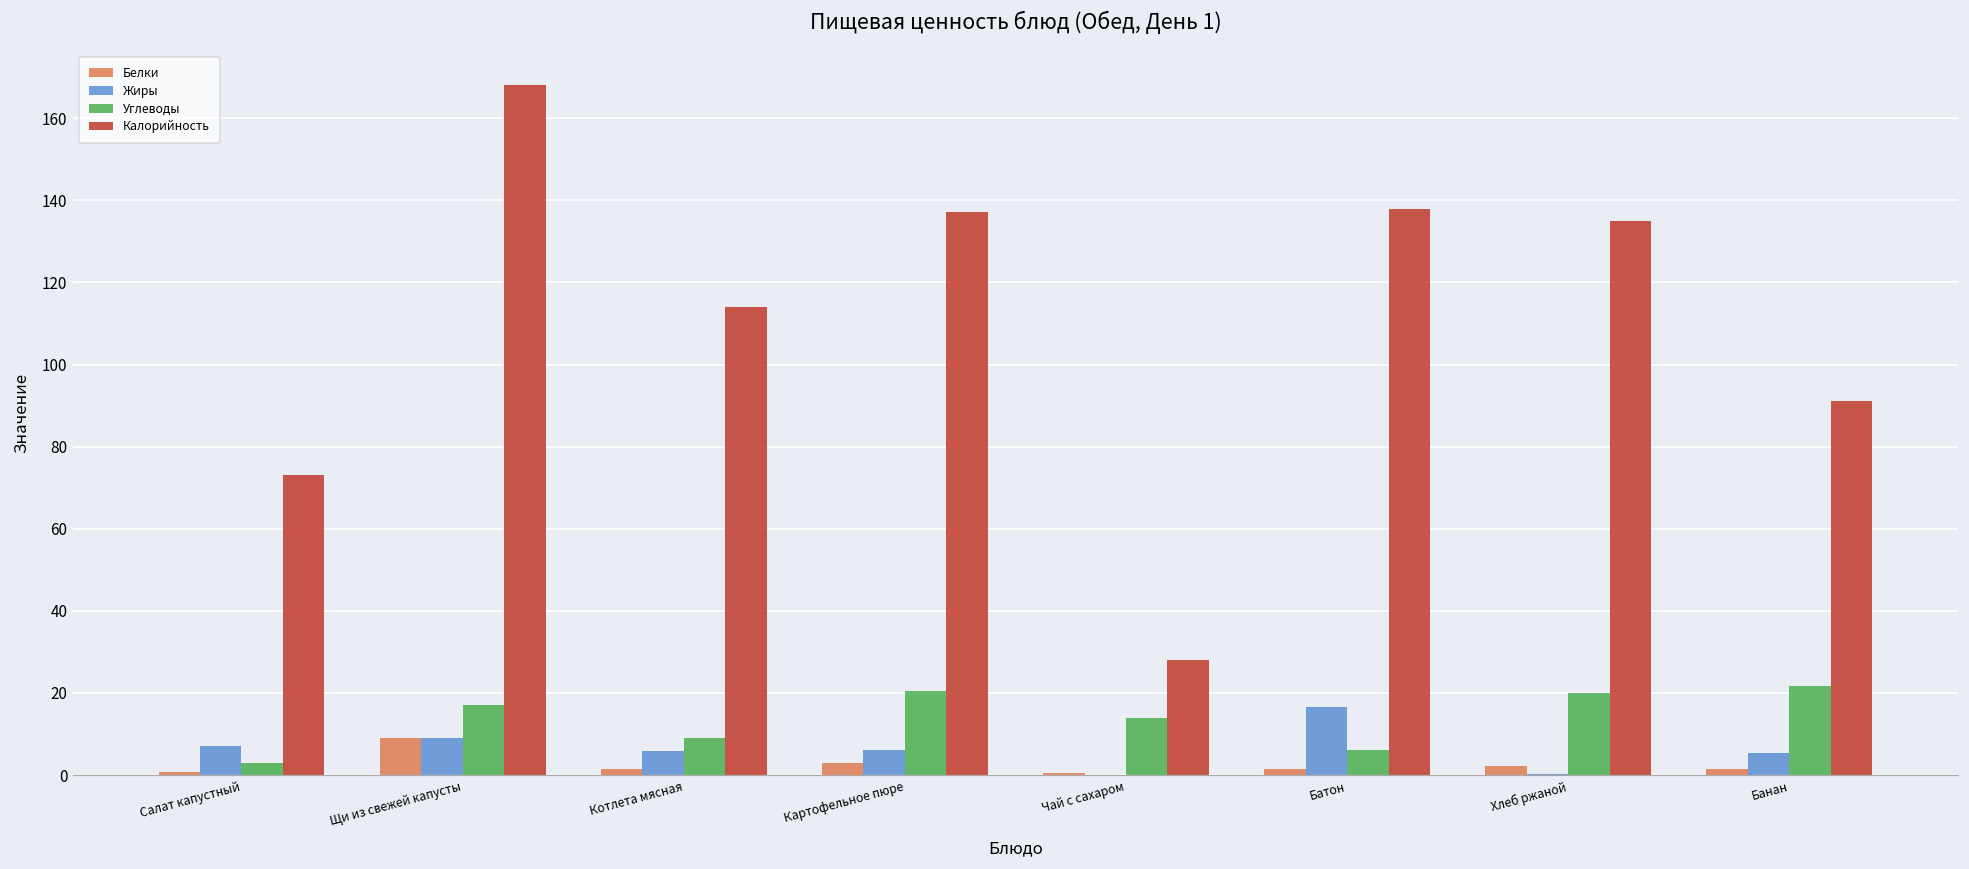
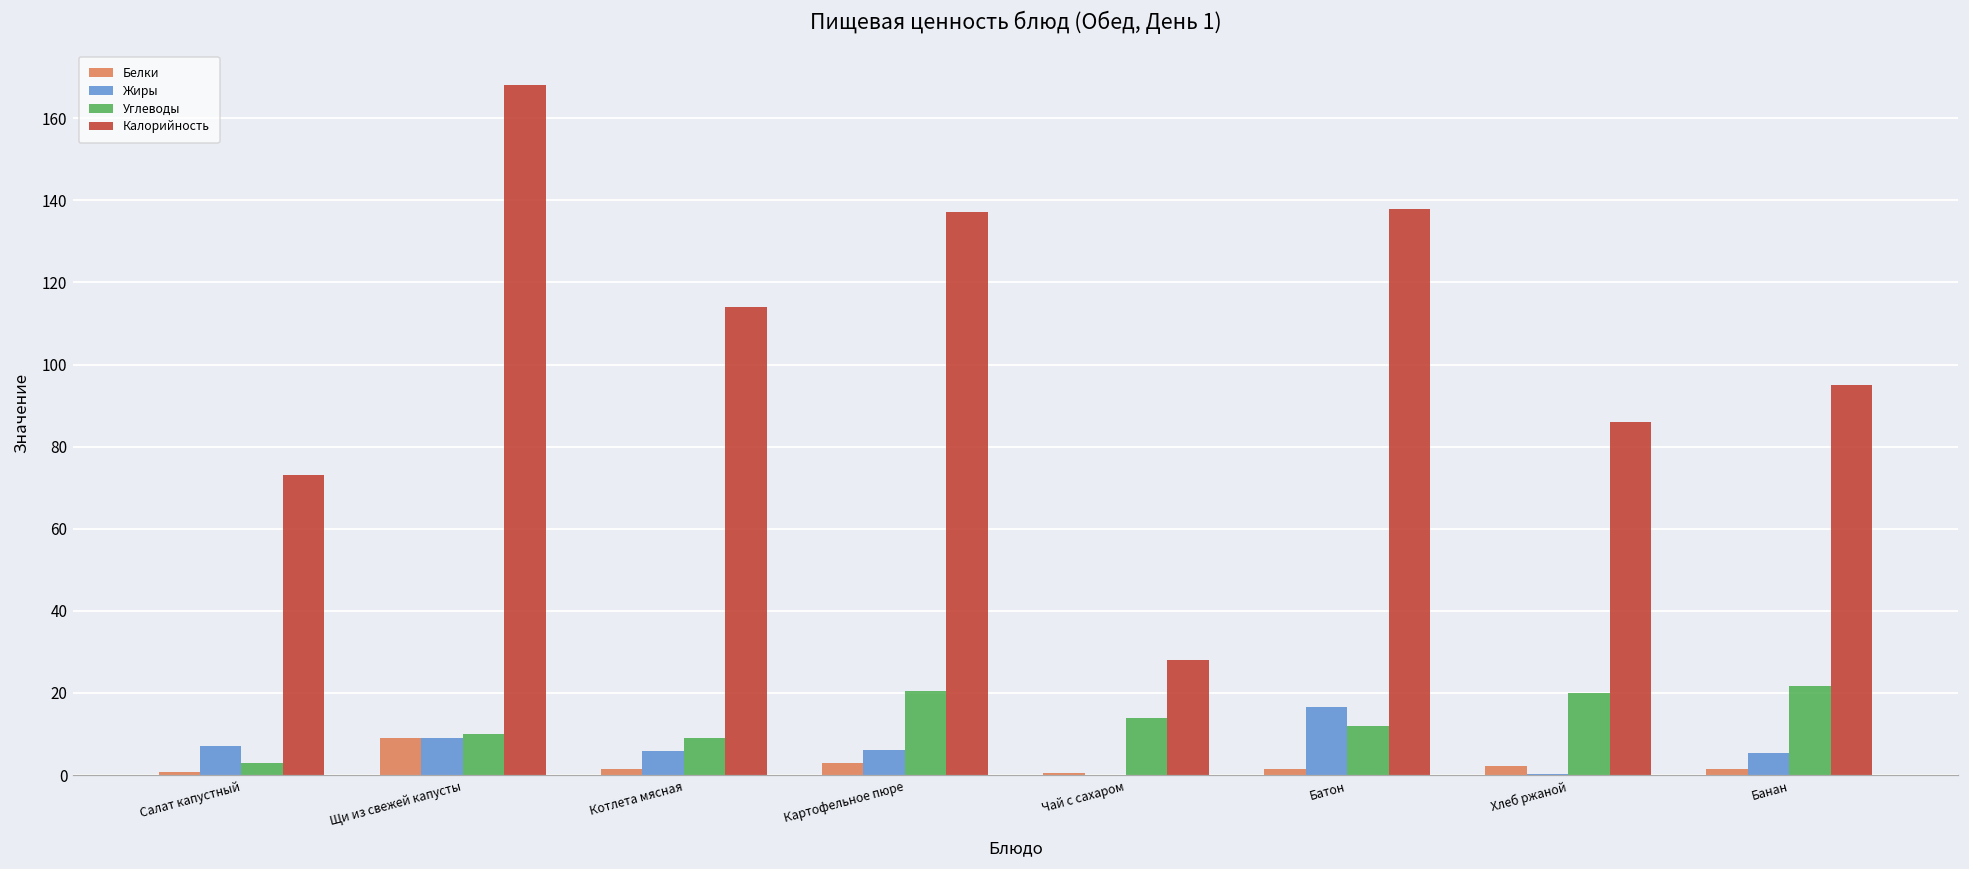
Углеводы, Щи из свежей капусты: 17 -> 10
Углеводы, Батон: 6 -> 12
Калорийность, Хлеб ржаной: 135 -> 86
Калорийность, Банан: 91 -> 95
